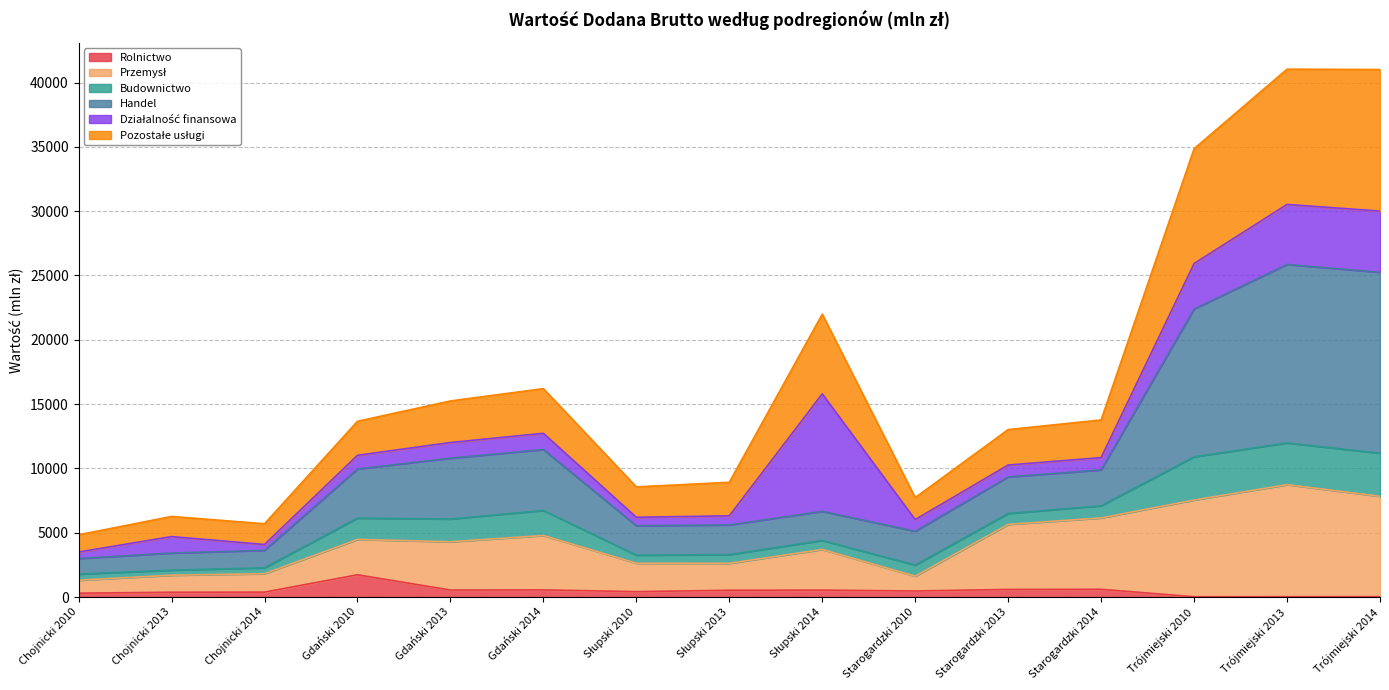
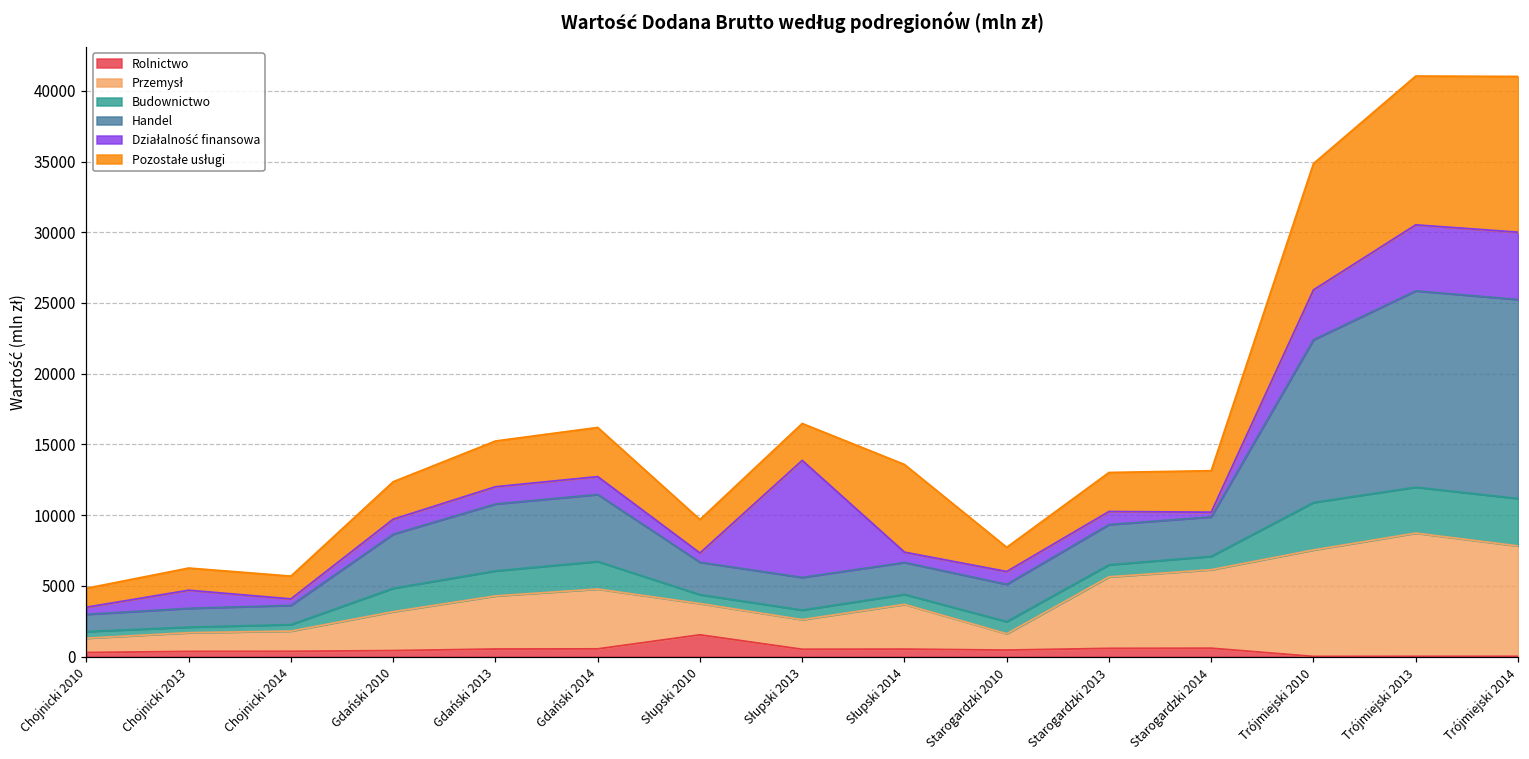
Rolnictwo, Gdański 2010: 1700 -> 400
Rolnictwo, Słupski 2010: 400 -> 1500
Działalność finansowa, Słupski 2013: 700 -> 8300
Działalność finansowa, Słupski 2014: 9100 -> 700
Działalność finansowa, Starogardzki 2014: 1000 -> 300
